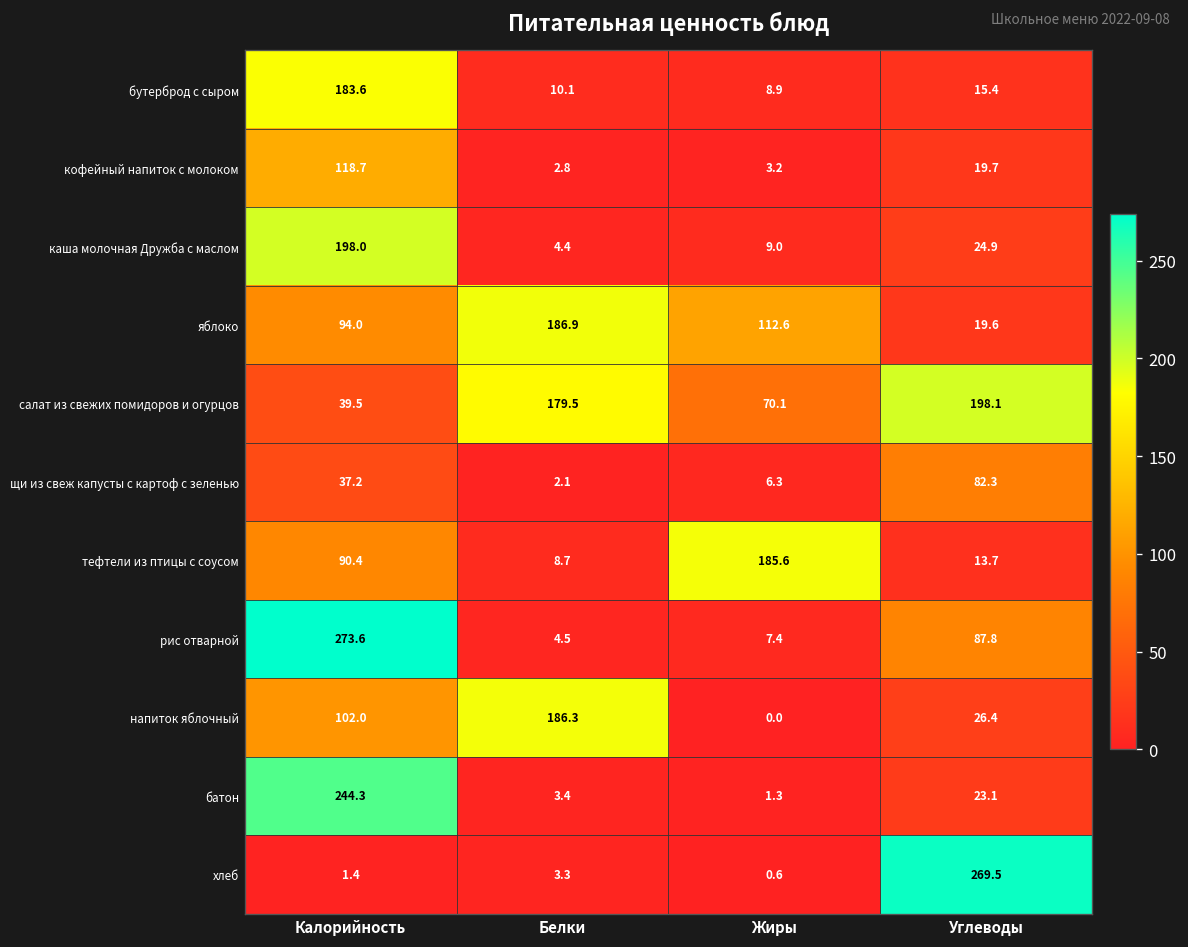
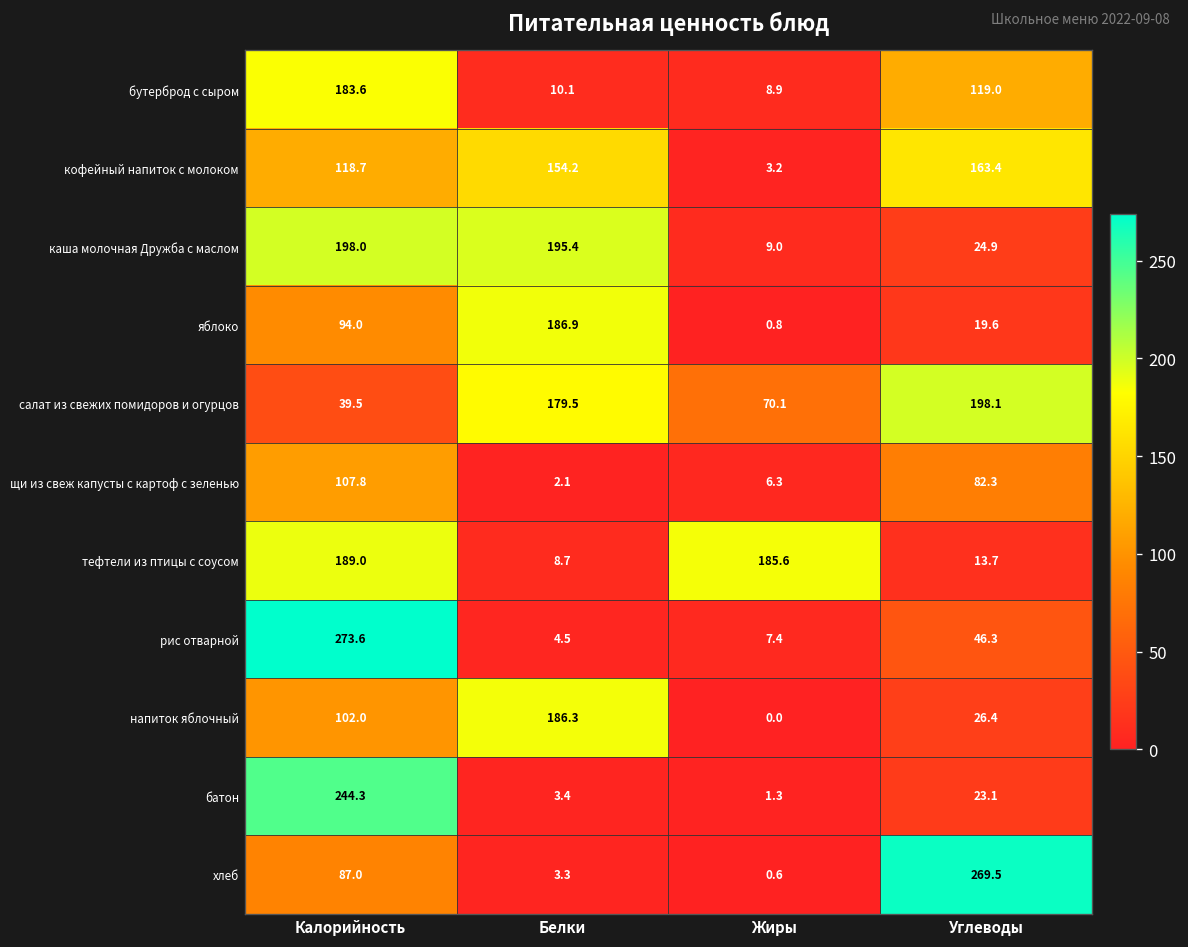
бутерброд с сыром, Углеводы: 15.4 -> 119.0
кофейный напиток с молоком, Белки: 2.8 -> 154.2
кофейный напиток с молоком, Углеводы: 19.7 -> 163.4
каша молочная Дружба с маслом, Белки: 4.4 -> 195.4
яблоко, Жиры: 112.6 -> 0.8
щи из свеж капусты с картоф с зеленью, Калорийность: 37.2 -> 107.8
тефтели из птицы с соусом, Калорийность: 90.4 -> 189.0
рис отварной, Углеводы: 87.8 -> 46.3
хлеб, Калорийность: 1.4 -> 87.0
